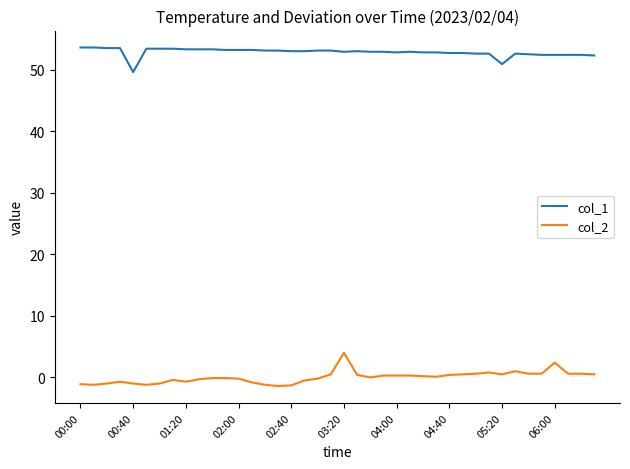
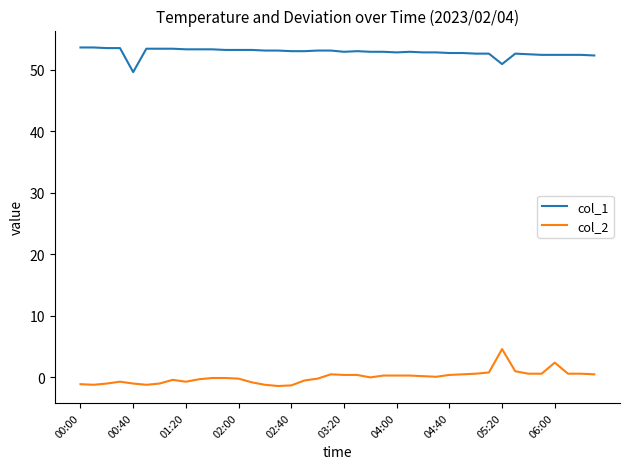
col_2, 03:20: 4 -> 0
col_2, 05:20: 1 -> 5
